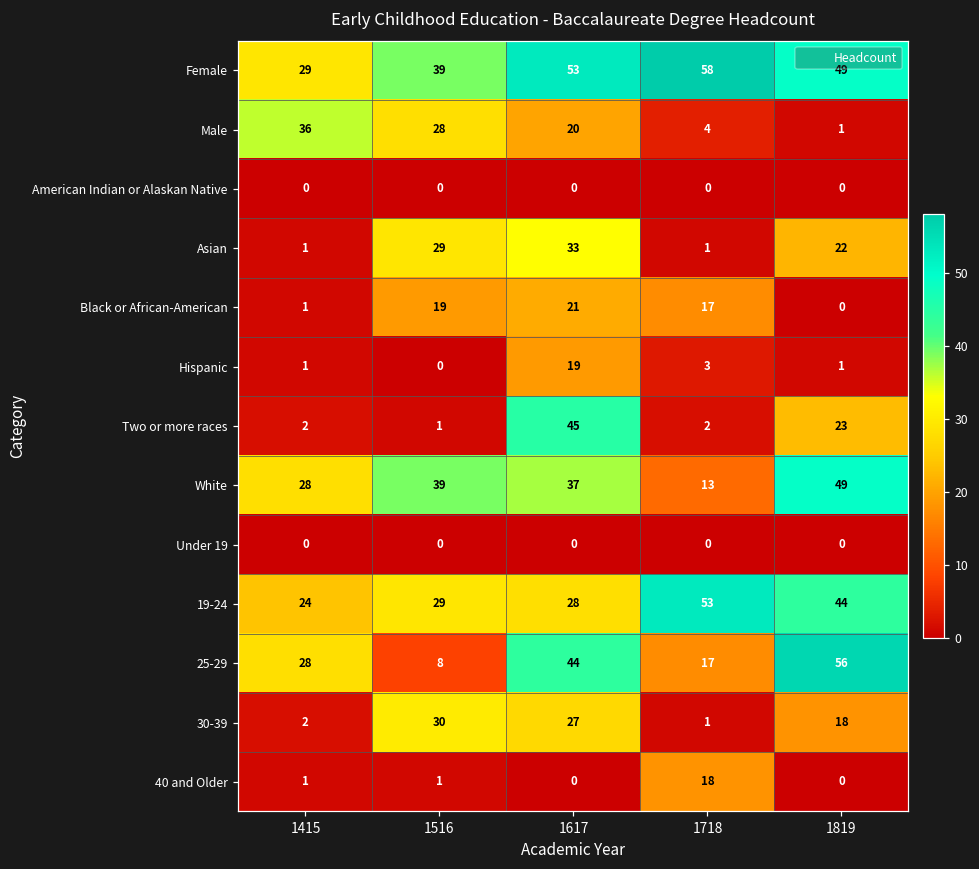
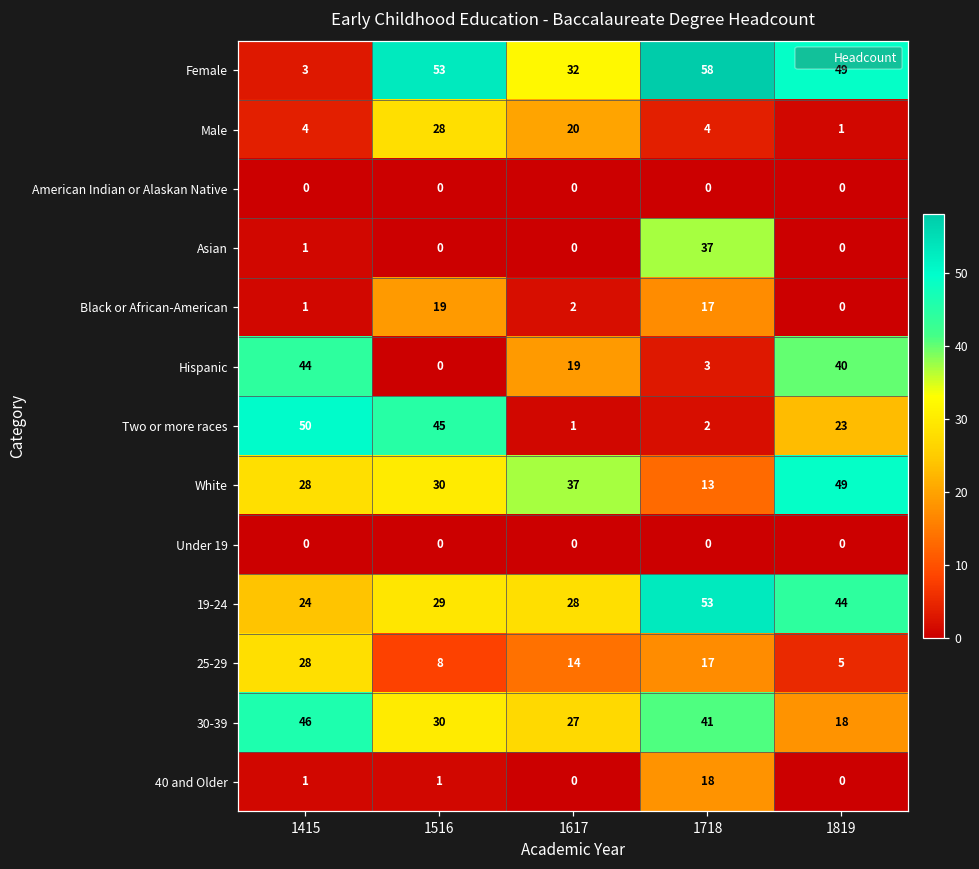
Female, 1415: 29 -> 3
Female, 1516: 39 -> 53
Female, 1617: 53 -> 32
Male, 1415: 36 -> 4
Asian, 1516: 29 -> 0
Asian, 1617: 33 -> 0
Asian, 1718: 1 -> 37
Asian, 1819: 22 -> 0
Black or African-American, 1617: 21 -> 2
Hispanic, 1415: 1 -> 44
Hispanic, 1819: 1 -> 40
Two or more races, 1415: 2 -> 50
Two or more races, 1516: 1 -> 45
Two or more races, 1617: 45 -> 1
White, 1516: 39 -> 30
25-29, 1617: 44 -> 14
25-29, 1819: 56 -> 5
30-39, 1415: 2 -> 46
30-39, 1718: 1 -> 41
